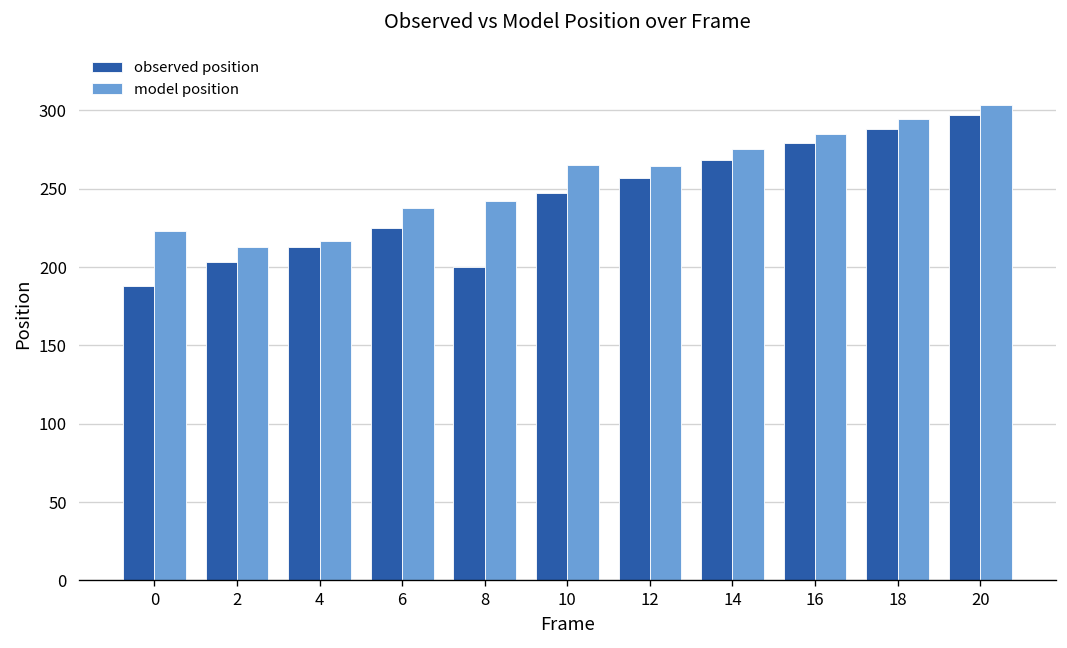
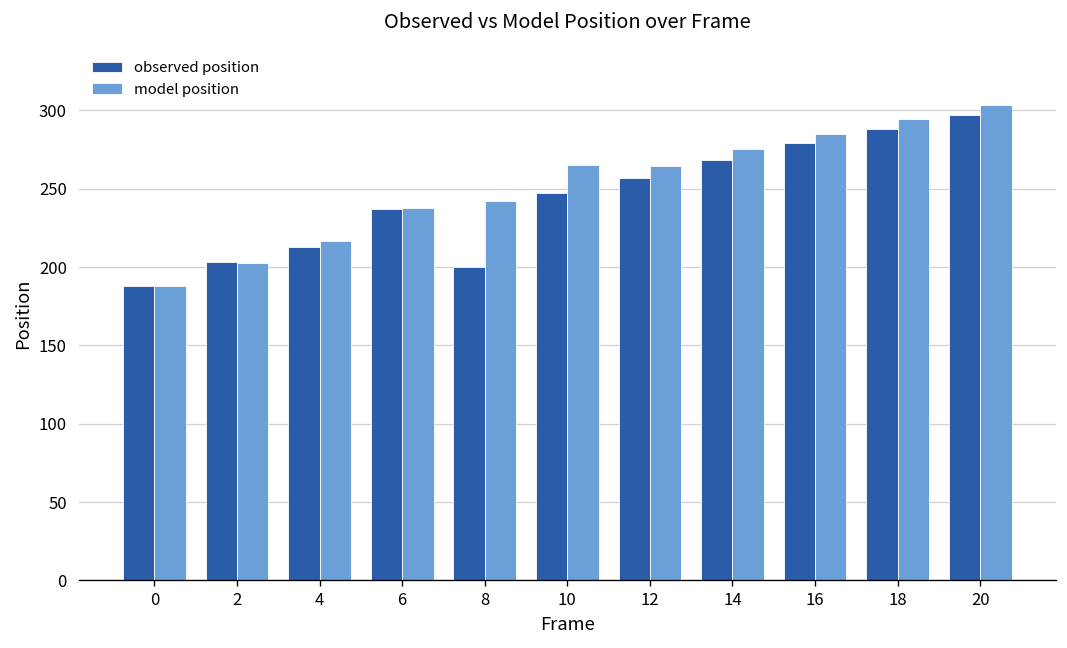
model position, 0: 223 -> 188
model position, 2: 212 -> 203
observed position, 6: 225 -> 237
